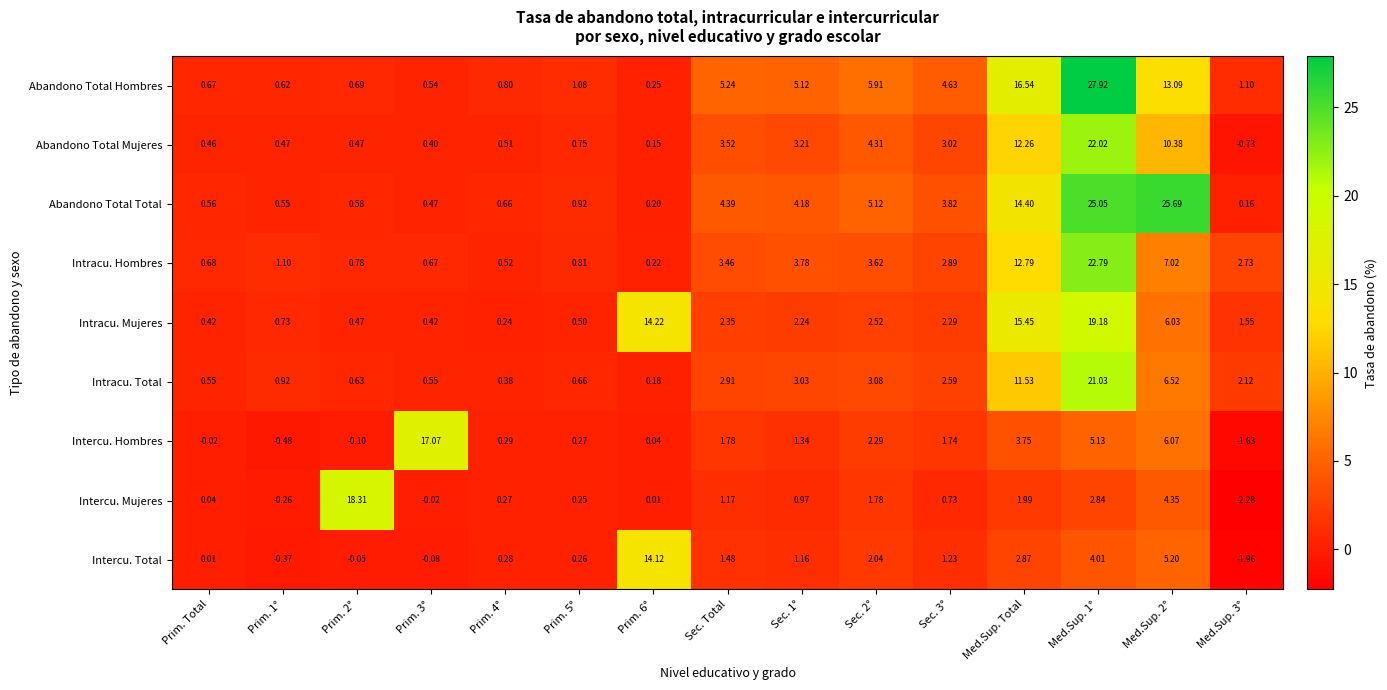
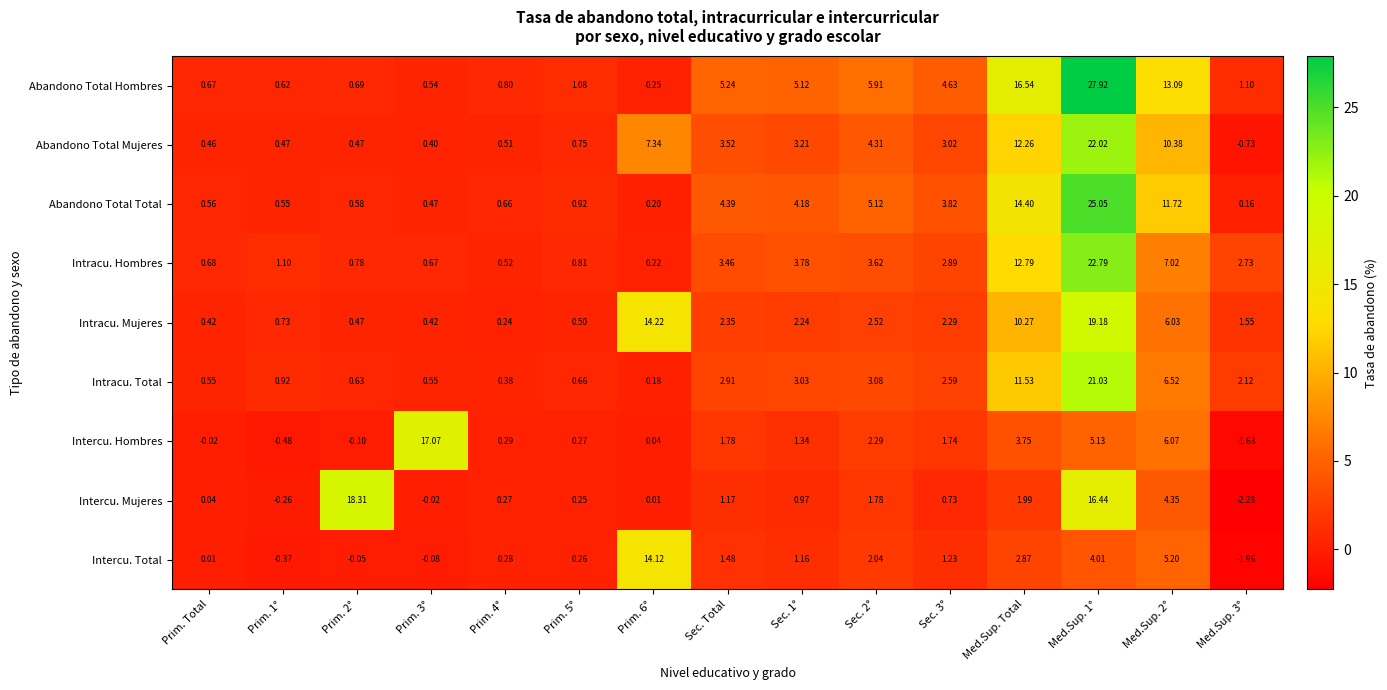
Abandono Total Mujeres, Prim. 6°: 0.15 -> 7.34
Abandono Total Total, Med.Sup. 2°: 25.69 -> 11.72
Intracu. Mujeres, Med.Sup. Total: 15.45 -> 10.27
Intercu. Mujeres, Med.Sup. 1°: 2.84 -> 16.44
